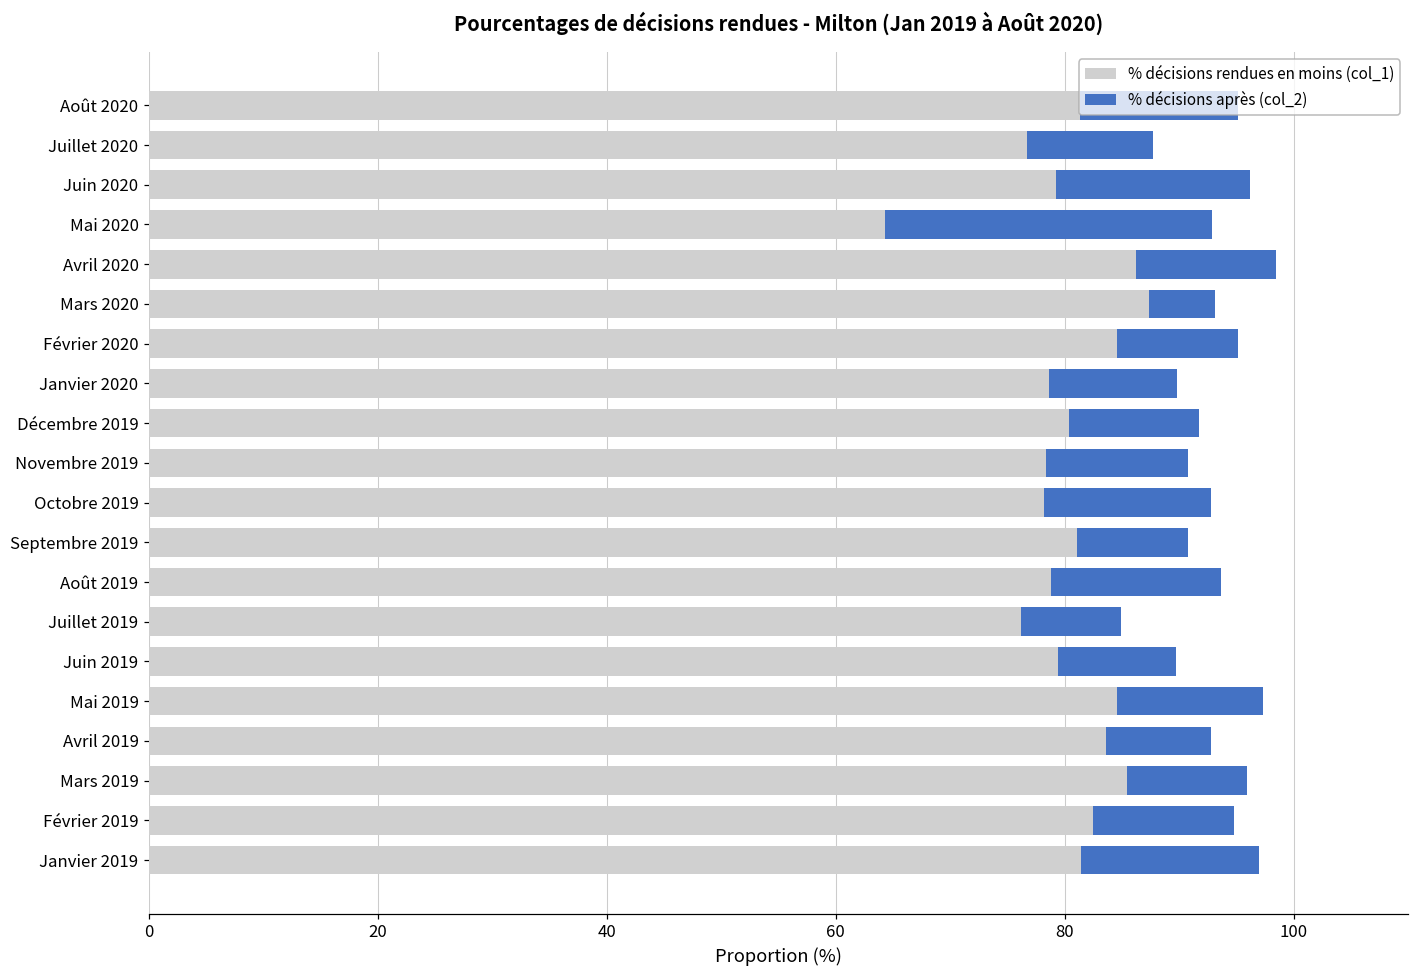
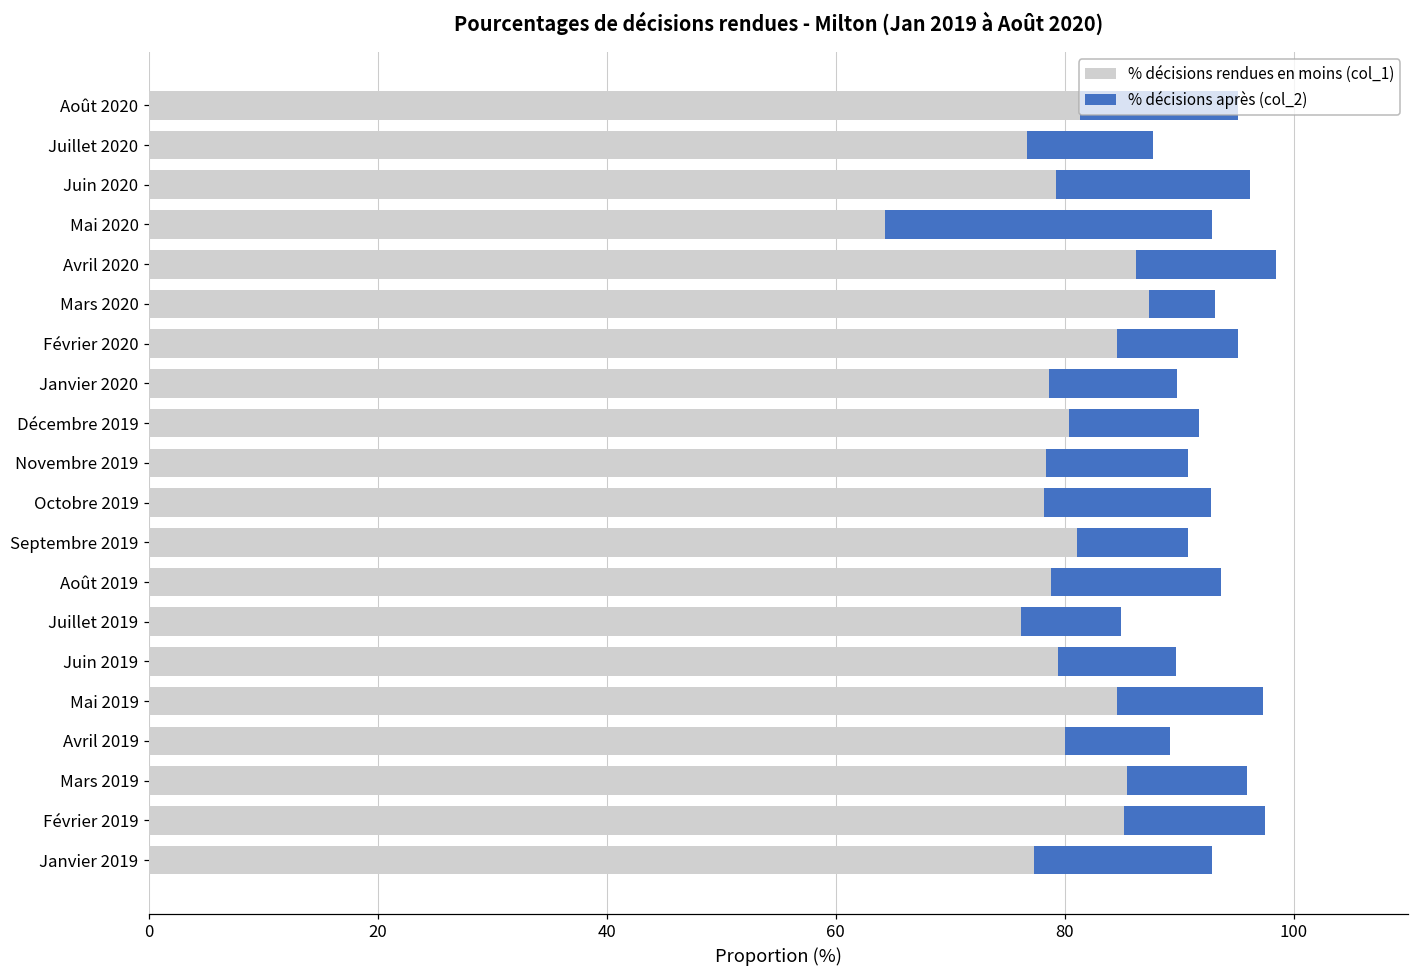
% décisions rendues en moins (col_1), Avril 2019: 83.6 -> 80.0
% décisions rendues en moins (col_1), Février 2019: 82.5 -> 85.2
% décisions rendues en moins (col_1), Janvier 2019: 81.4 -> 77.3
